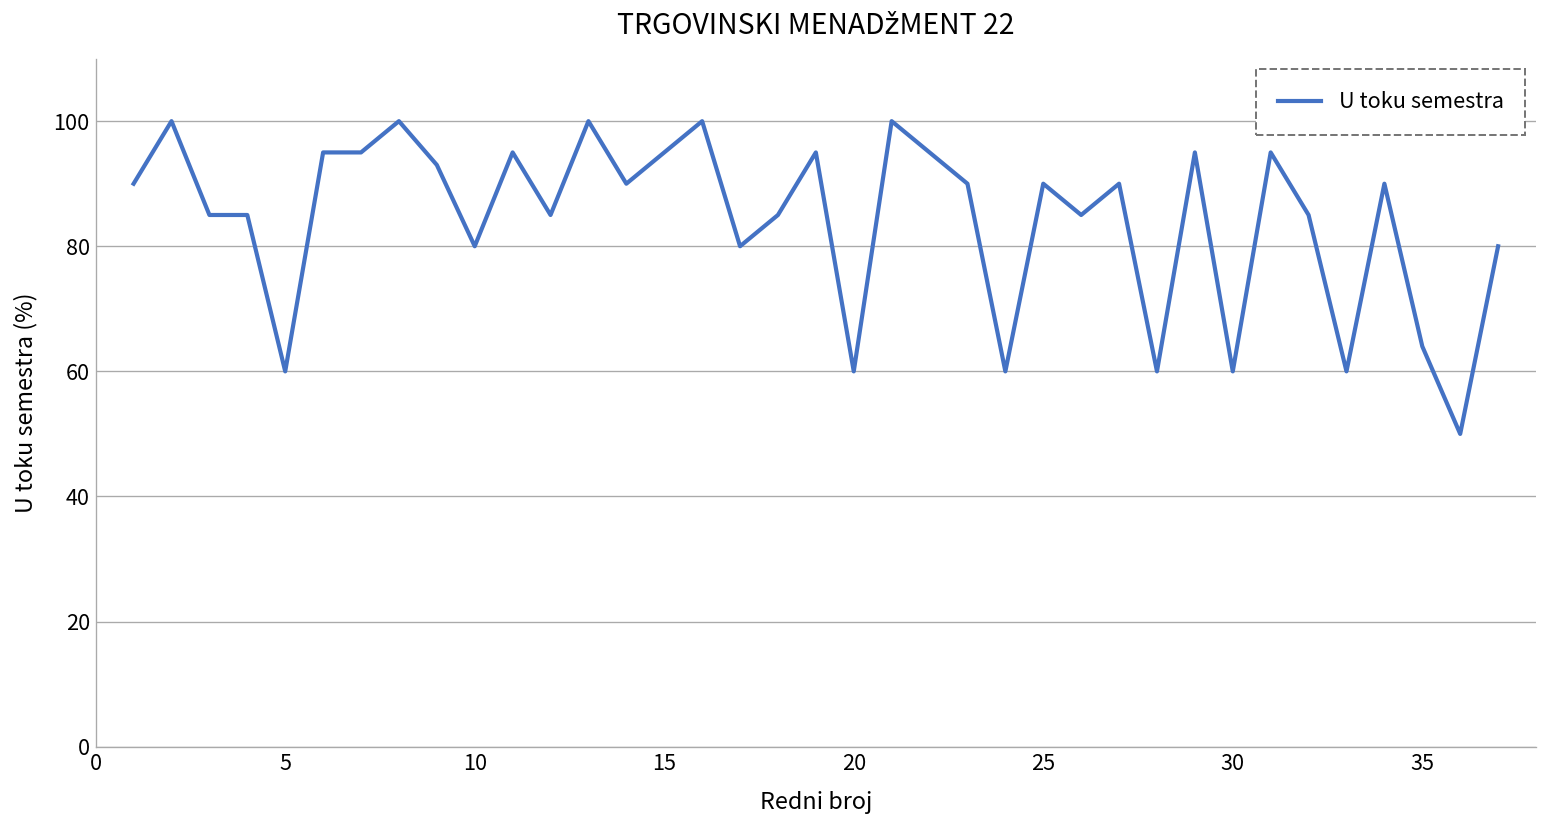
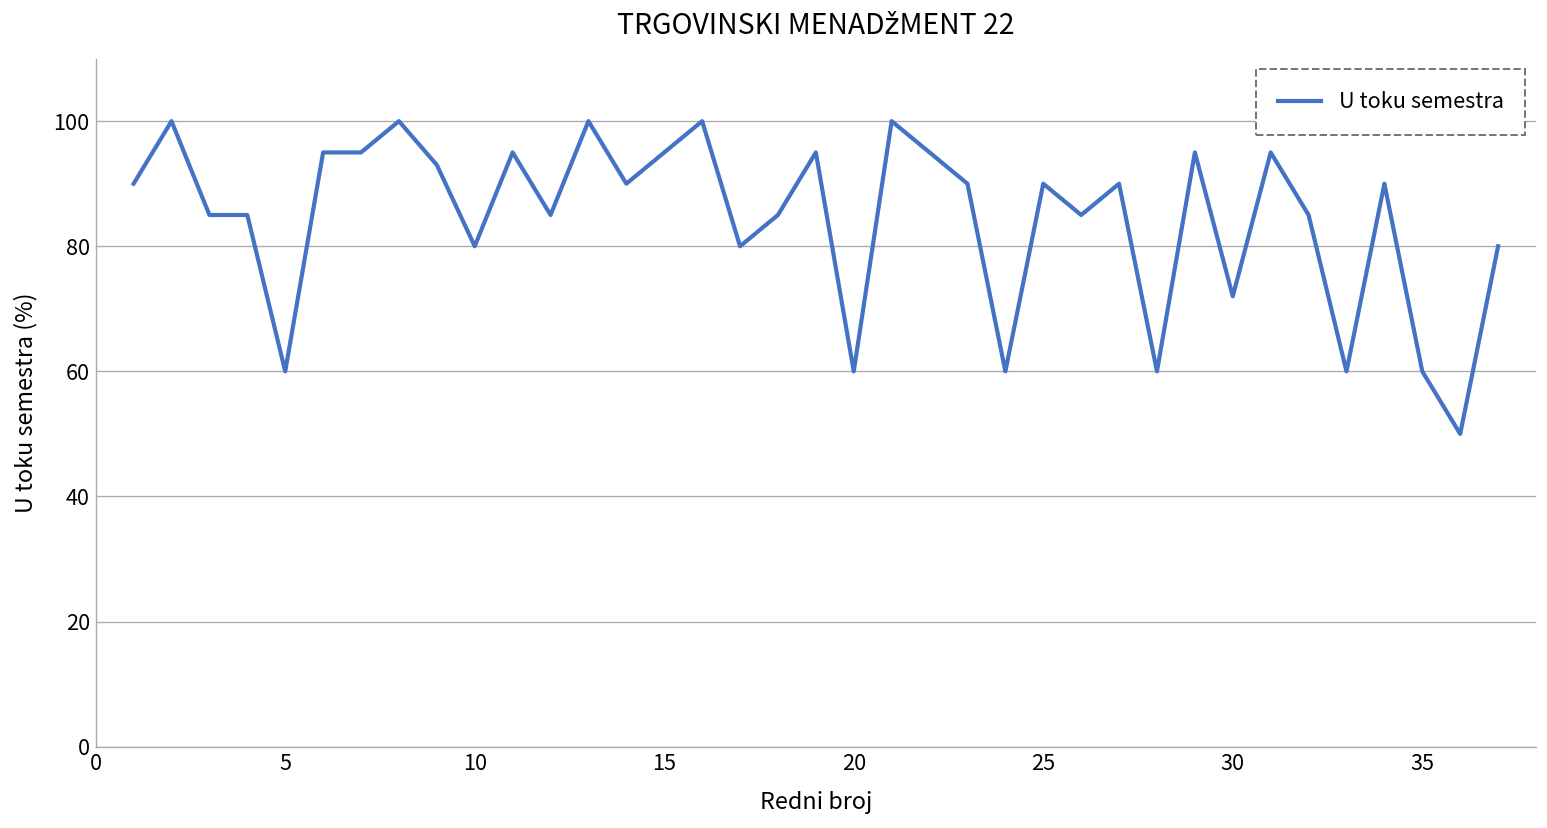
30: 60 -> 72
35: 64 -> 60
